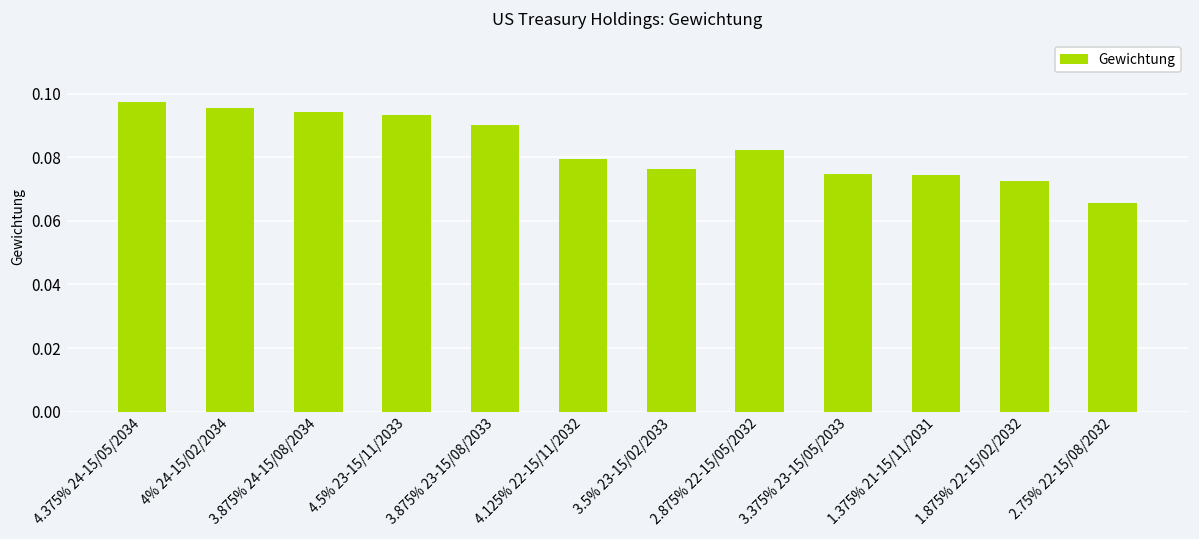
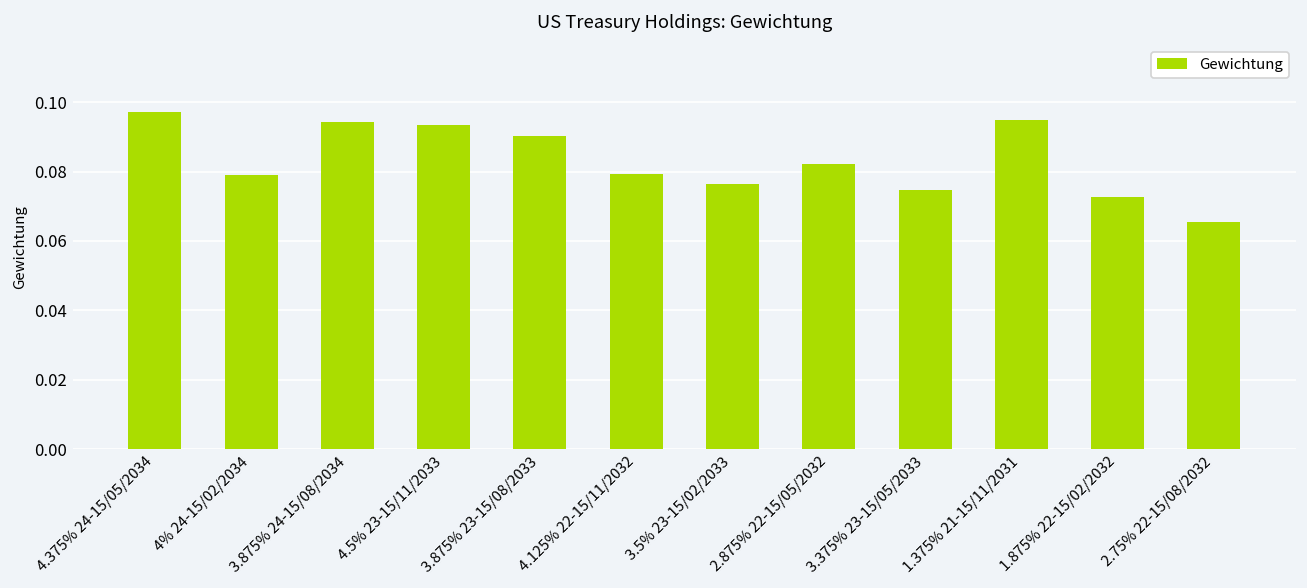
4% 24-15/02/2034: 0.095 -> 0.079
1.375% 21-15/11/2031: 0.074 -> 0.095
